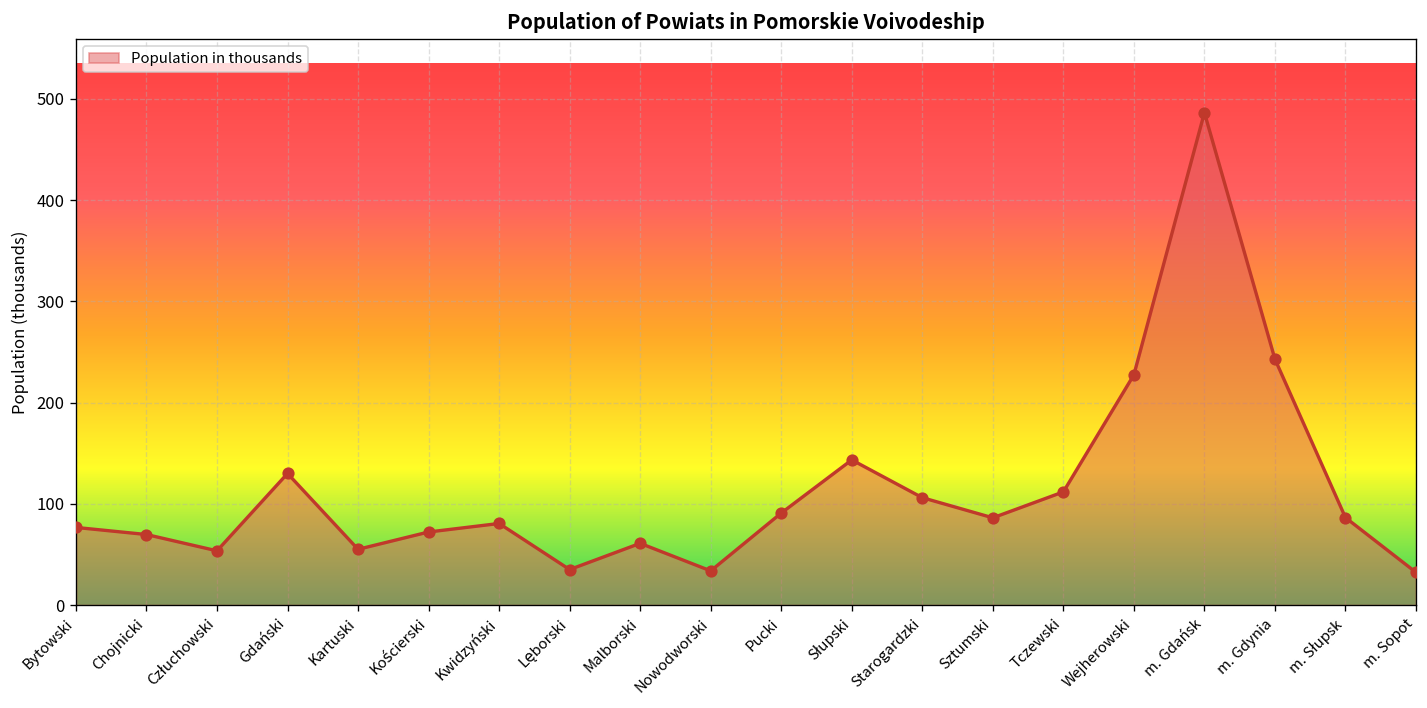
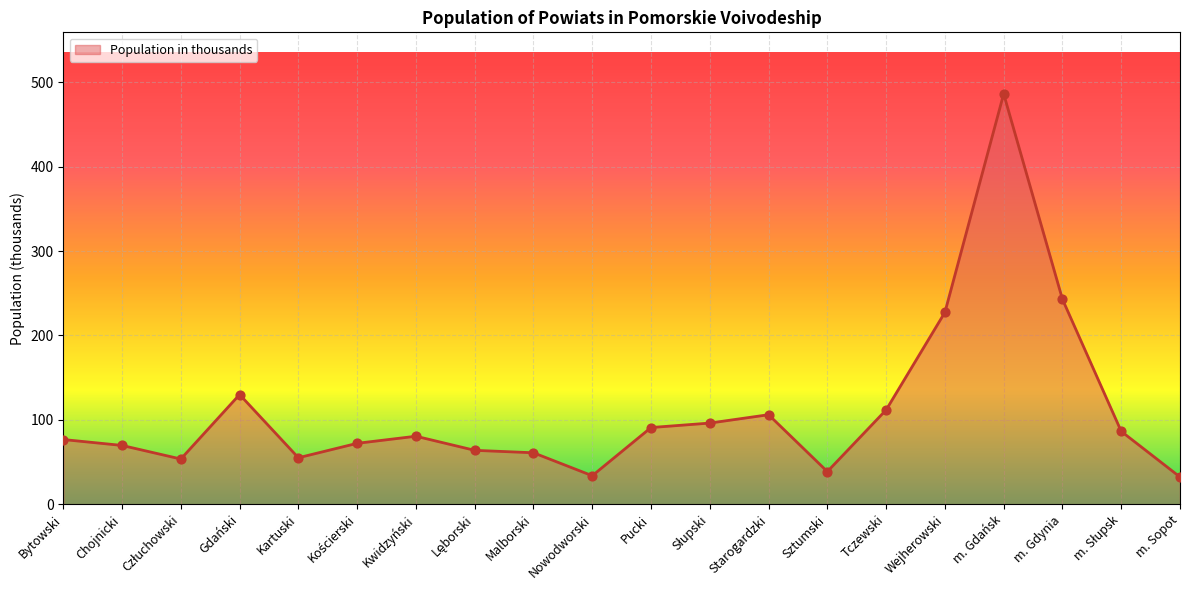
Lęborski: 40 -> 60
Słupski: 140 -> 100
Sztumski: 90 -> 40
